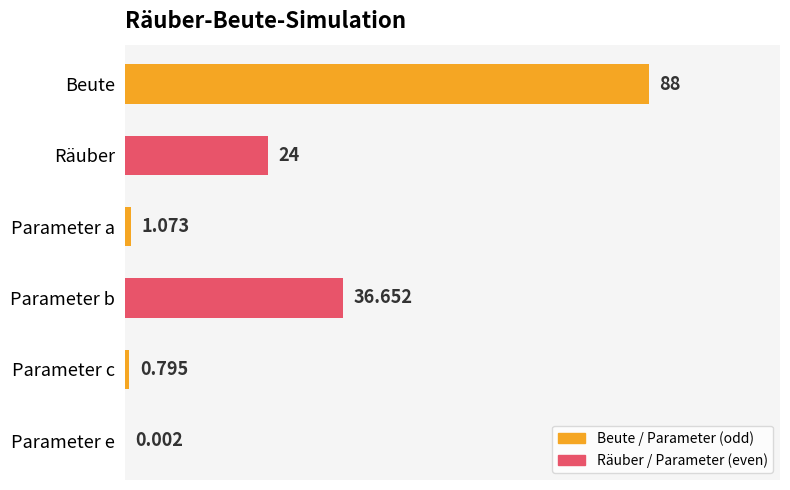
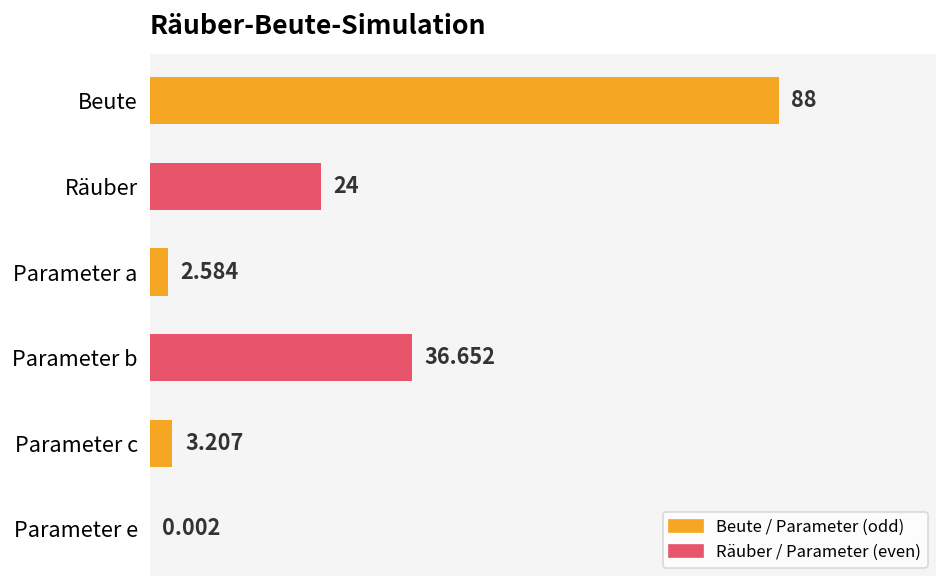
Parameter a: 1.073 -> 2.584
Parameter c: 0.795 -> 3.207
